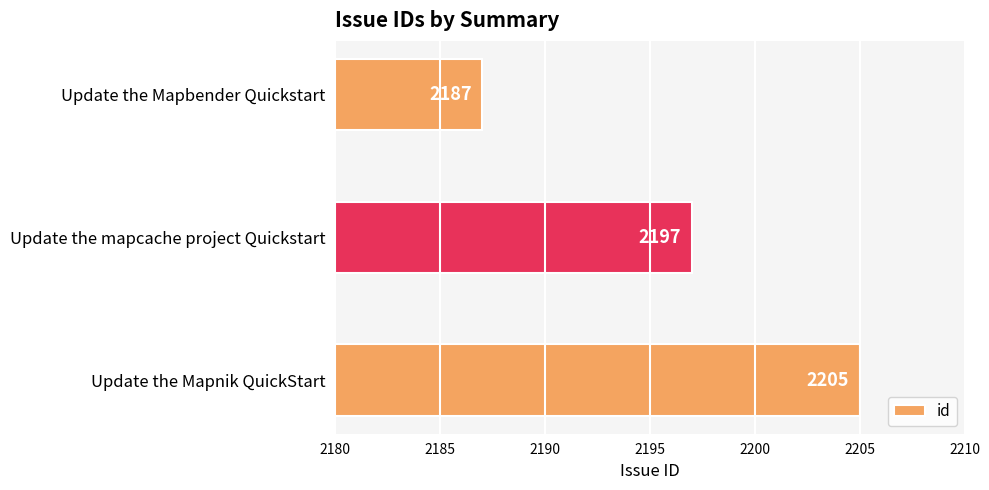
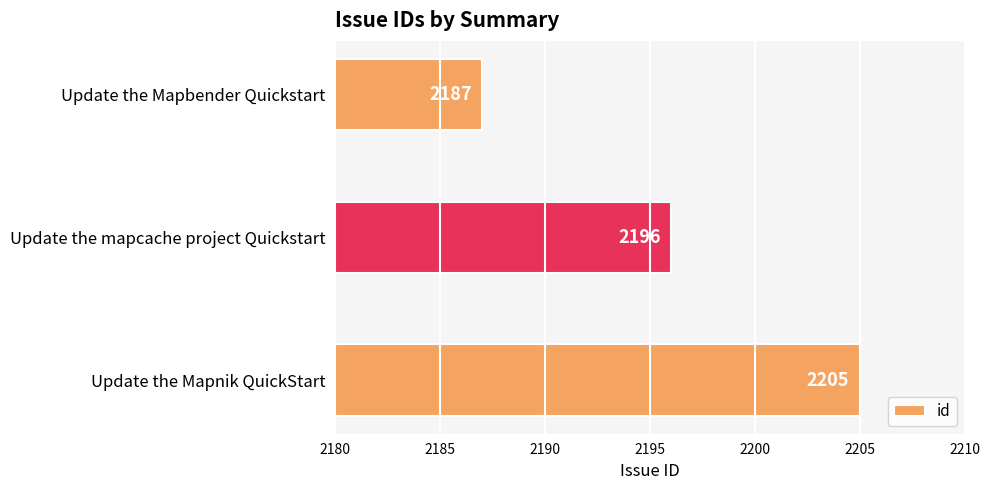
Update the mapcache project Quickstart: 2197 -> 2196
